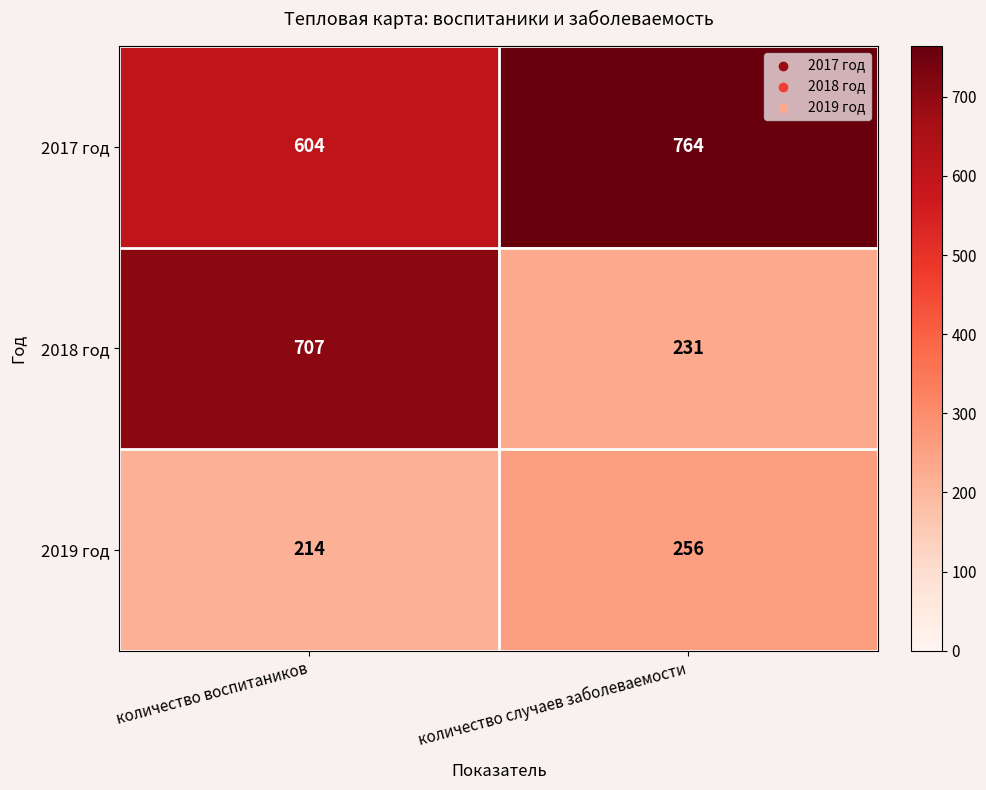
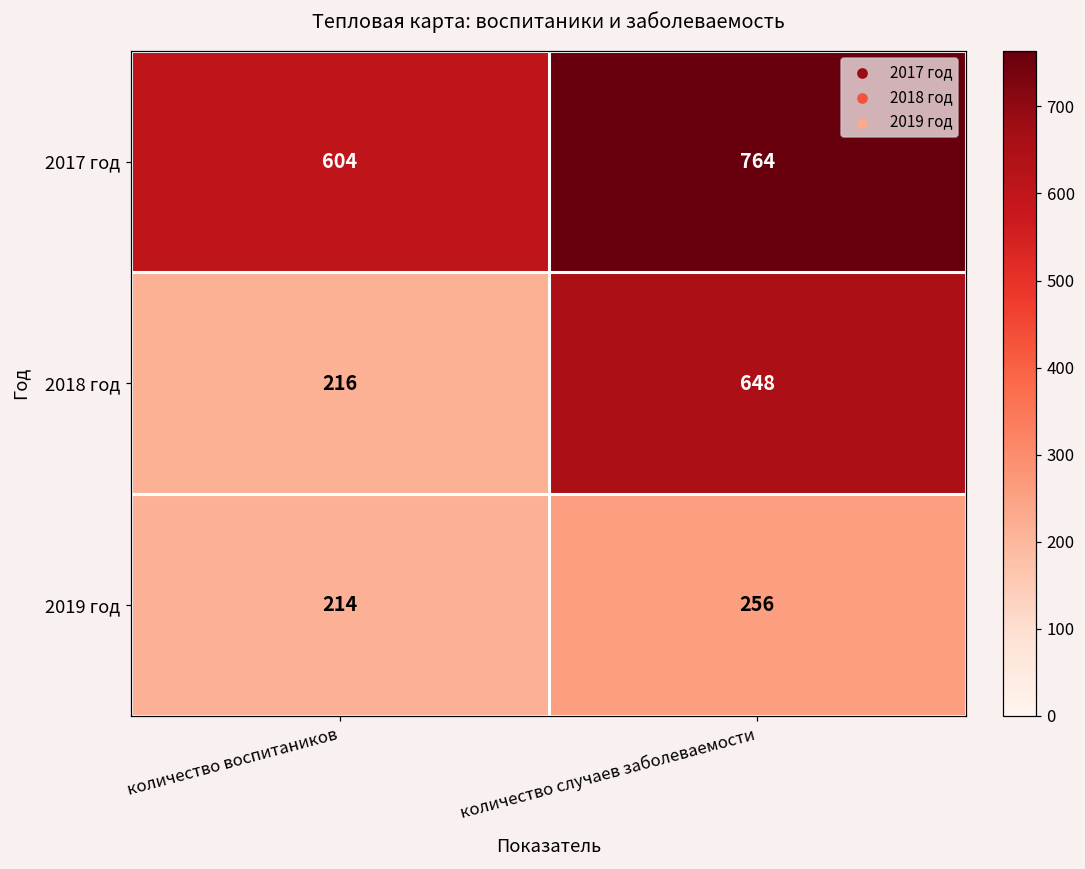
2018 год, количество воспитаников: 707 -> 216
2018 год, количество случаев заболеваемости: 231 -> 648
